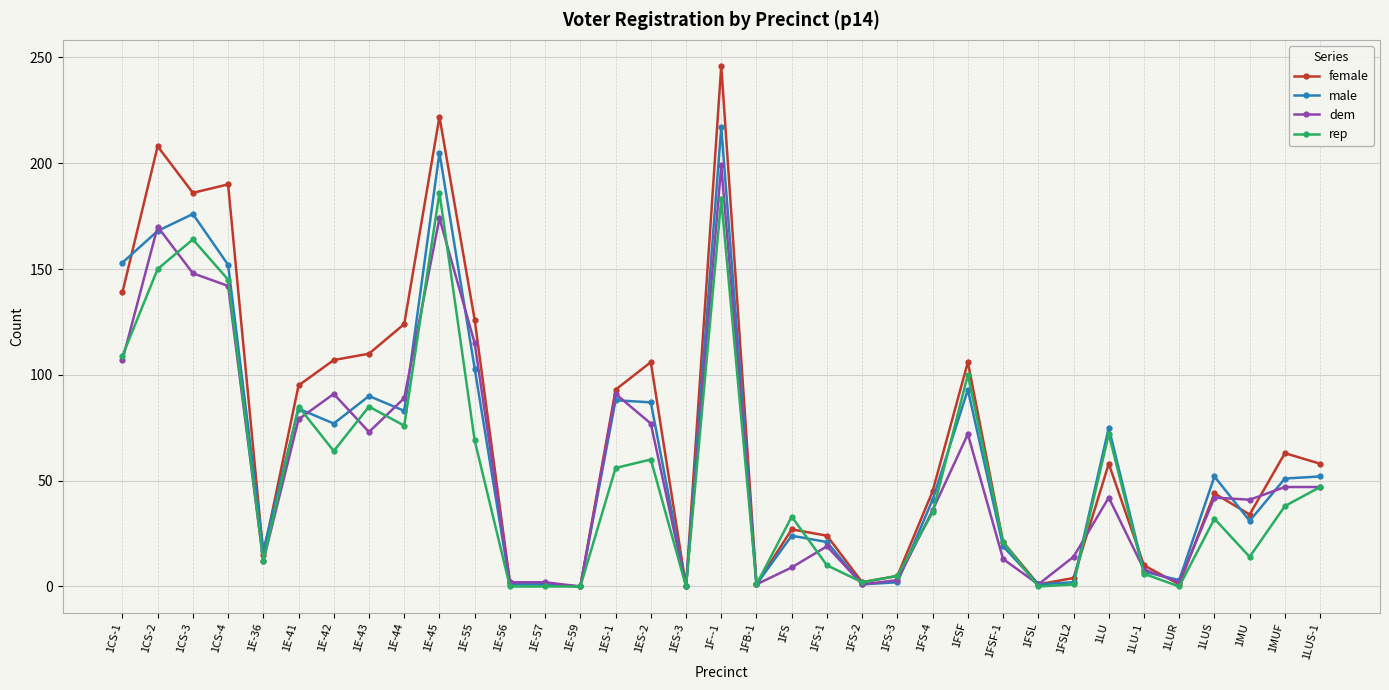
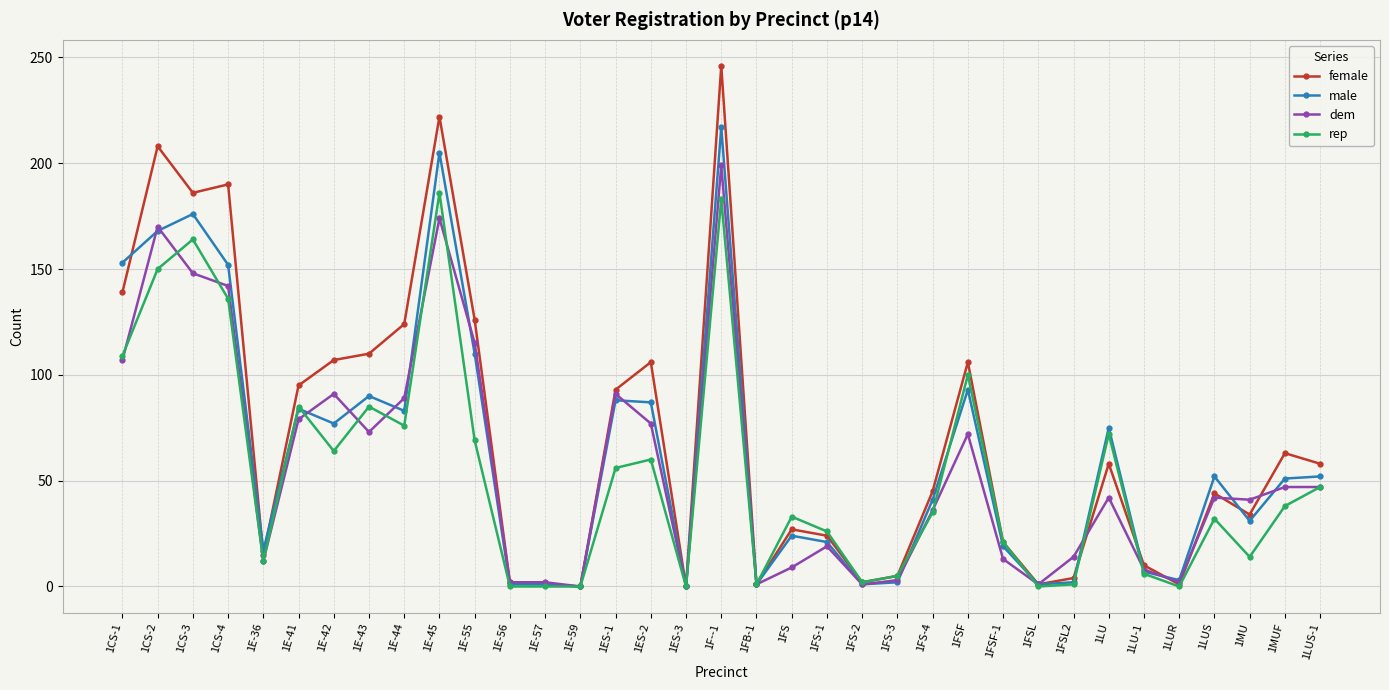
rep, 1CS-4: 145 -> 136
male, 1E-55: 103 -> 110
rep, 1FS-1: 10 -> 26
